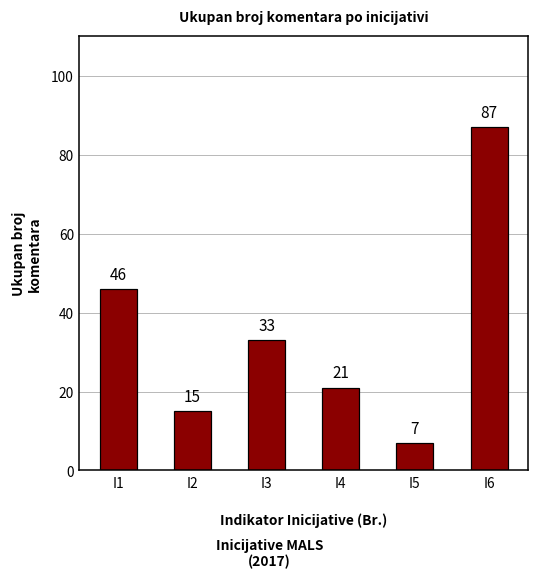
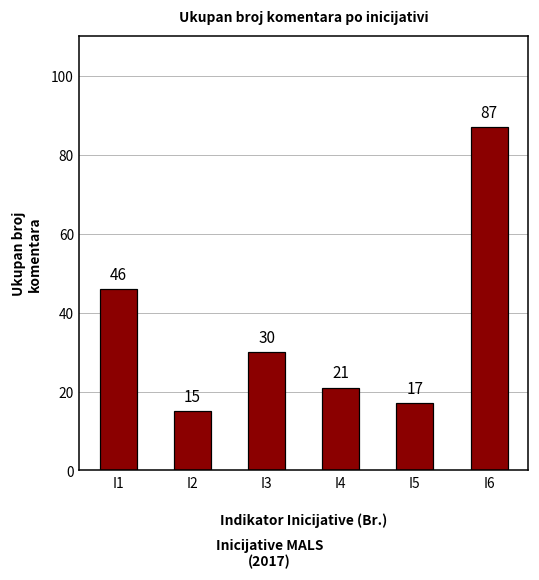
I3: 33 -> 30
I5: 7 -> 17
